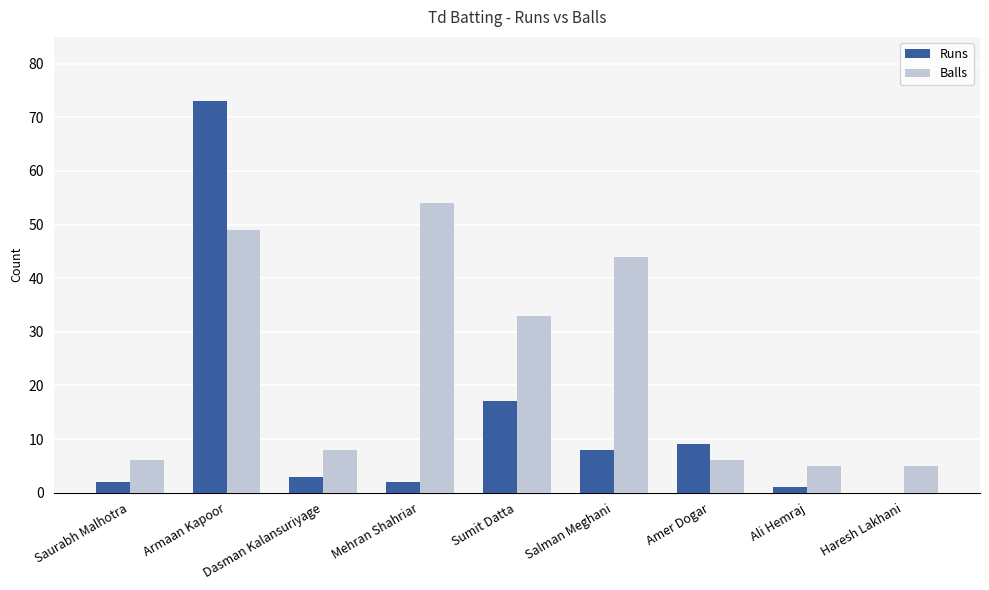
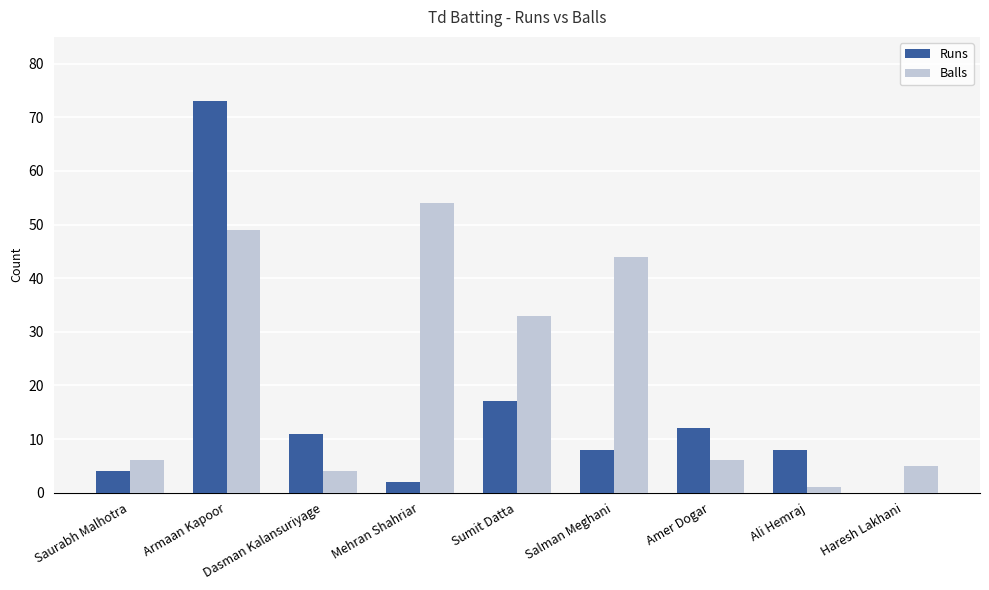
Runs, Saurabh Malhotra: 2 -> 4
Runs, Dasman Kalansuriyage: 3 -> 11
Balls, Dasman Kalansuriyage: 8 -> 4
Runs, Amer Dogar: 9 -> 12
Runs, Ali Hemraj: 1 -> 8
Balls, Ali Hemraj: 5 -> 1
